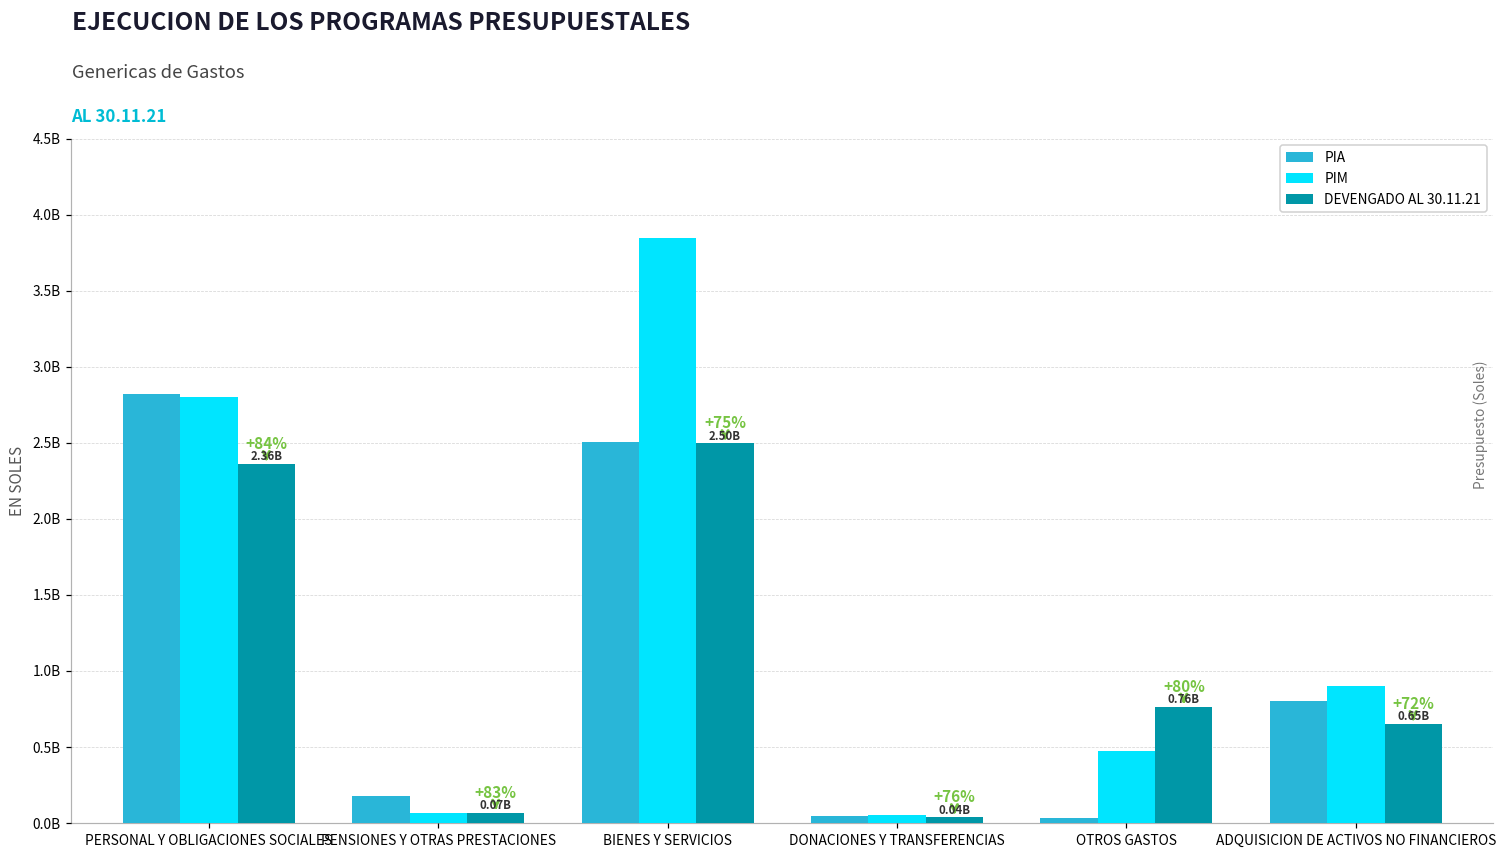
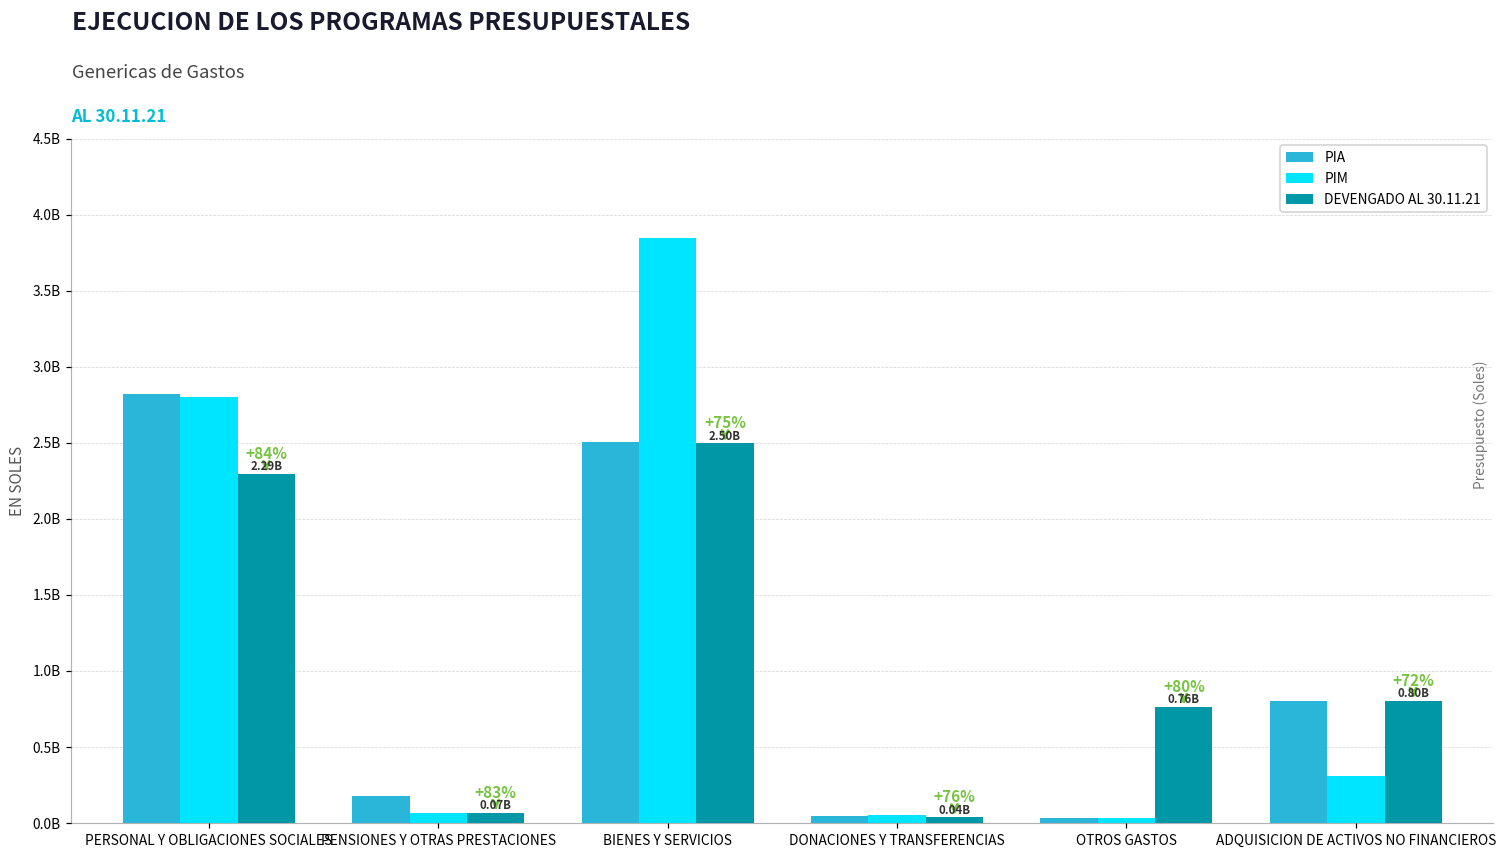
DEVENGADO AL 30.11.21, PERSONAL Y OBLIGACIONES SOCIALES: 2.36B -> 2.29B
PIM, OTROS GASTOS: 470000000 -> 40000000
PIM, ADQUISICION DE ACTIVOS NO FINANCIEROS: 900000000 -> 310000000
DEVENGADO AL 30.11.21, ADQUISICION DE ACTIVOS NO FINANCIEROS: 0.65B -> 0.80B
